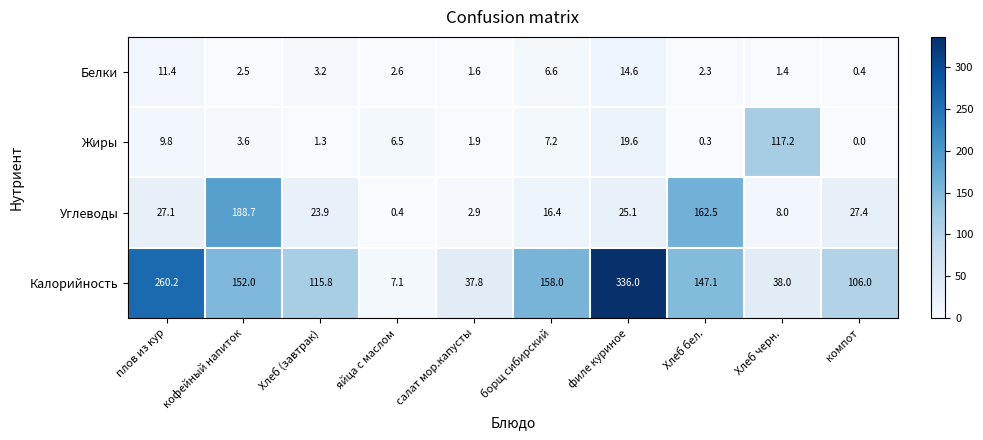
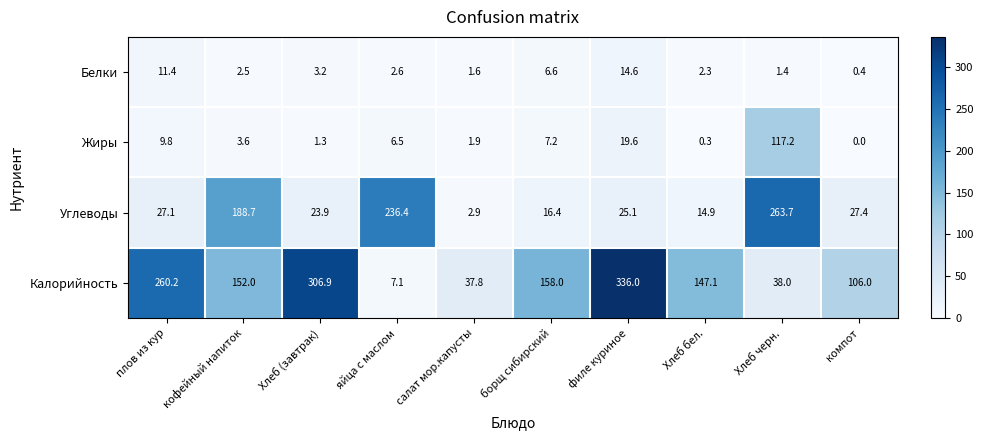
Углеводы, яйца с маслом: 0.4 -> 236.4
Углеводы, Хлеб бел.: 162.5 -> 14.9
Углеводы, Хлеб черн.: 8.0 -> 263.7
Калорийность, Хлеб (завтрак): 115.8 -> 306.9
